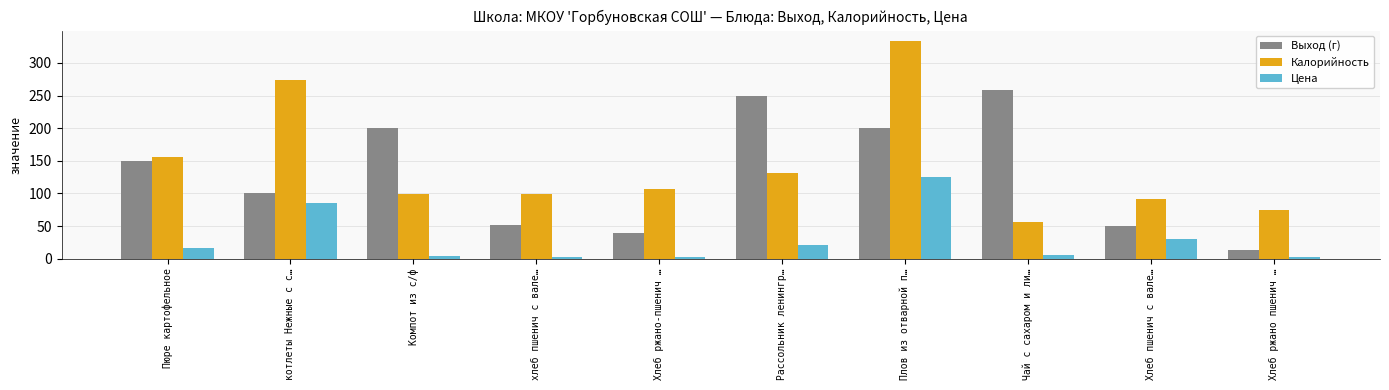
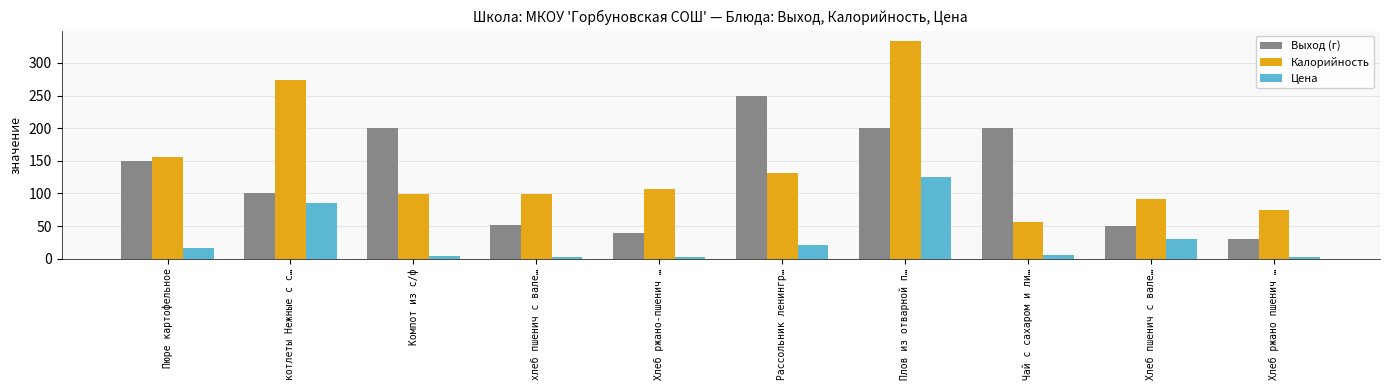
Выход (г), Чай с сахаром и ли…: 260 -> 200
Выход (г), Хлеб ржано пшенич …: 10 -> 30
